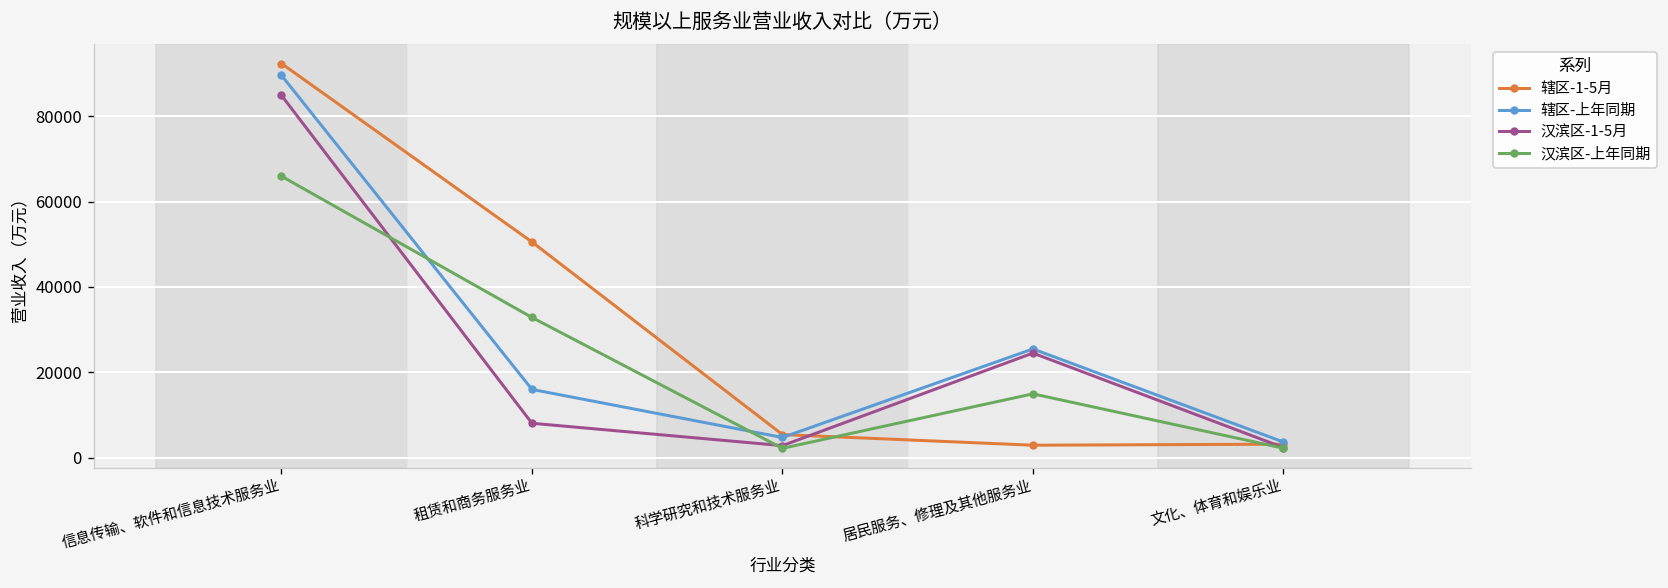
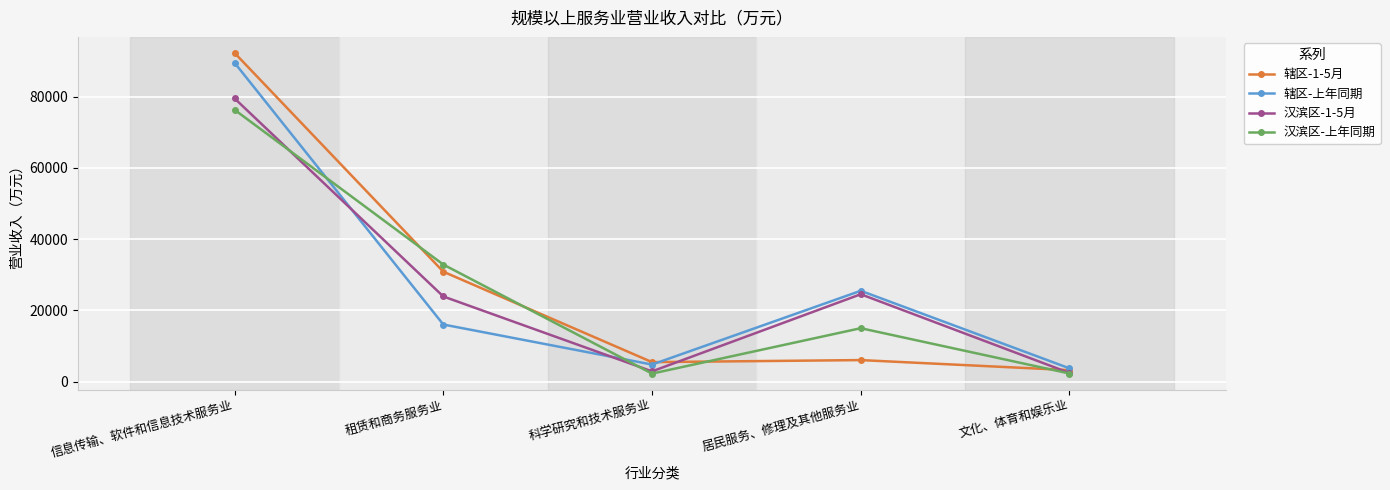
汉滨区-1-5月, 信息传输、软件和信息技术服务业: 85000 -> 80000
汉滨区-上年同期, 信息传输、软件和信息技术服务业: 66000 -> 76000
辖区-1-5月, 租赁和商务服务业: 51000 -> 31000
汉滨区-1-5月, 租赁和商务服务业: 8000 -> 24000
辖区-1-5月, 居民服务、修理及其他服务业: 3000 -> 6000
